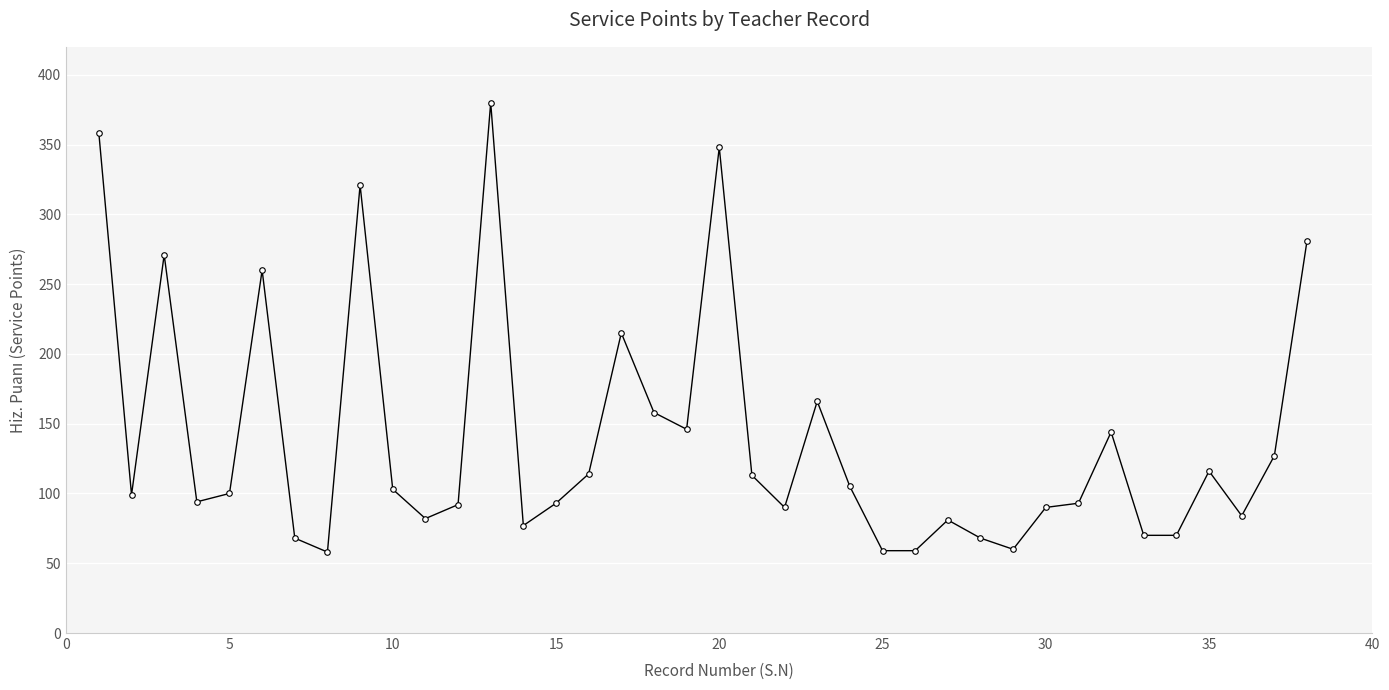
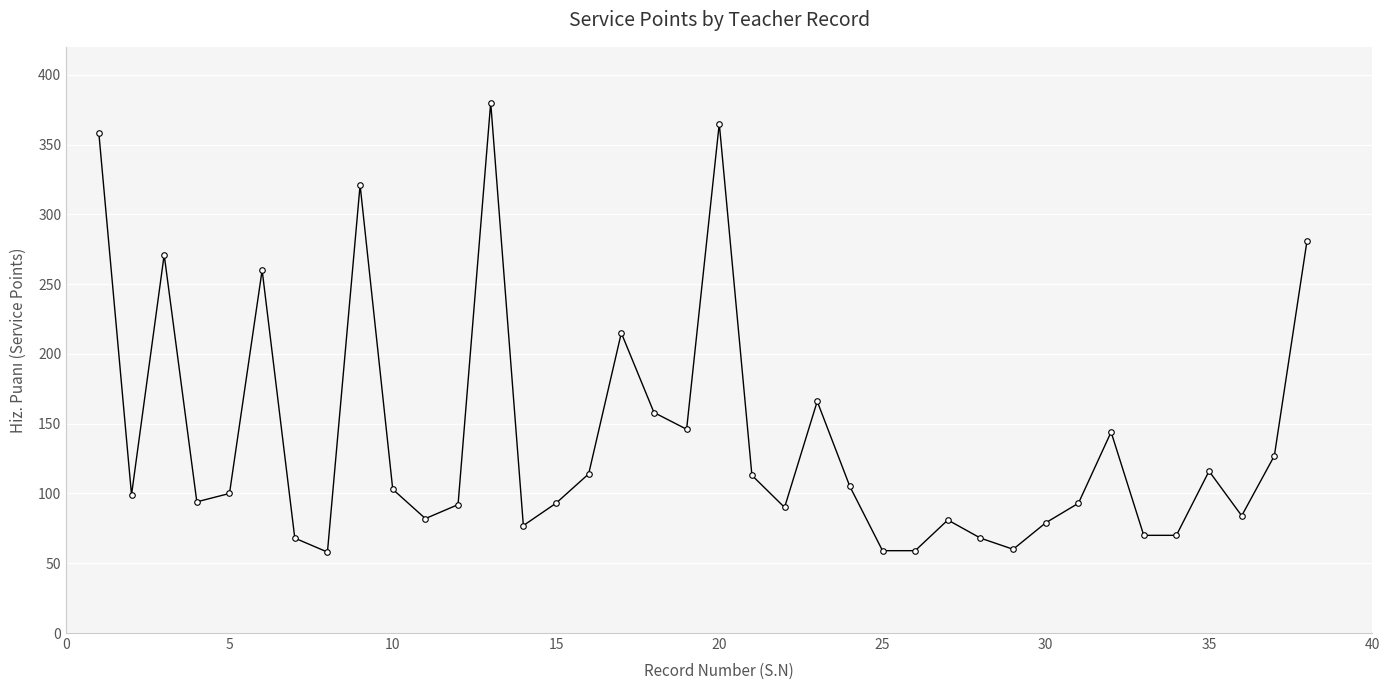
20: 348 -> 365
30: 90 -> 79
